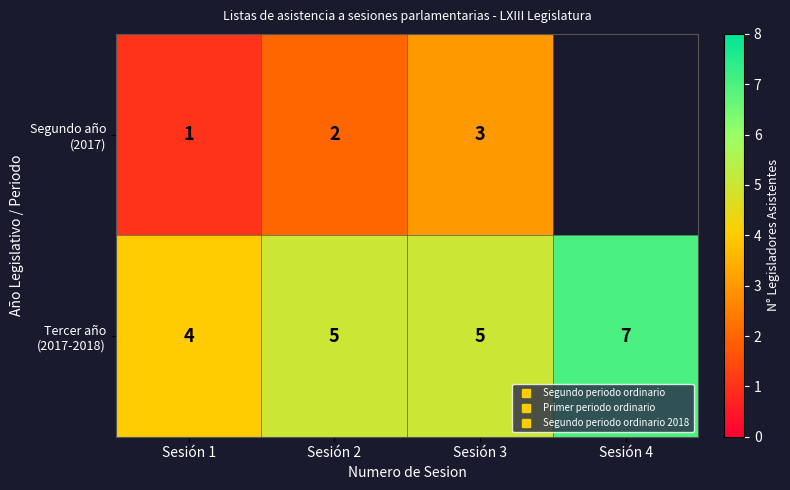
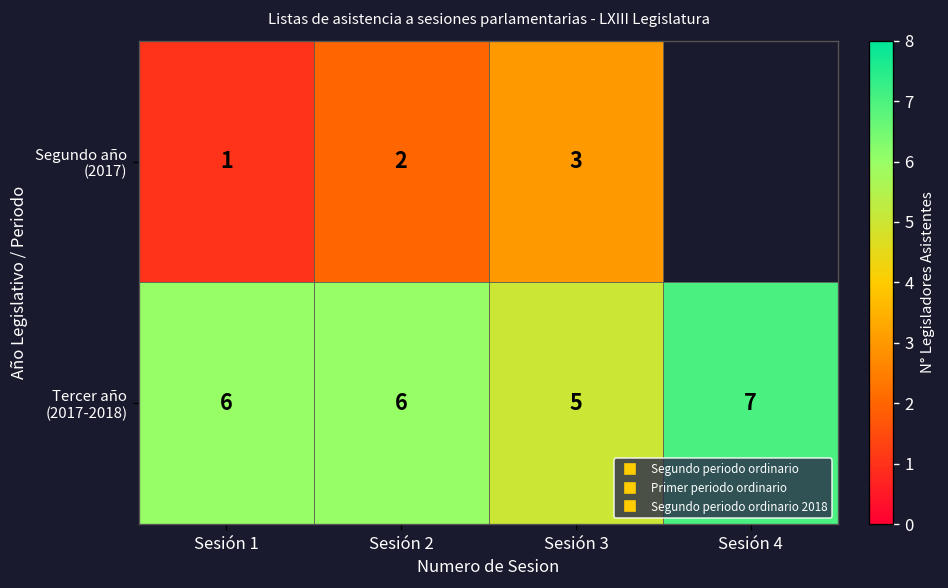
Tercer año (2017-2018), Sesión 1: 4 -> 6
Tercer año (2017-2018), Sesión 2: 5 -> 6
